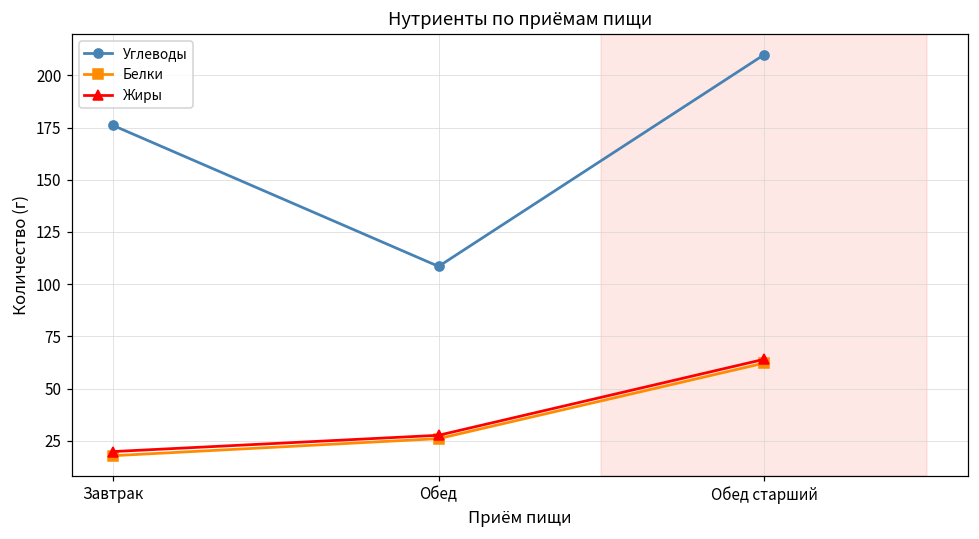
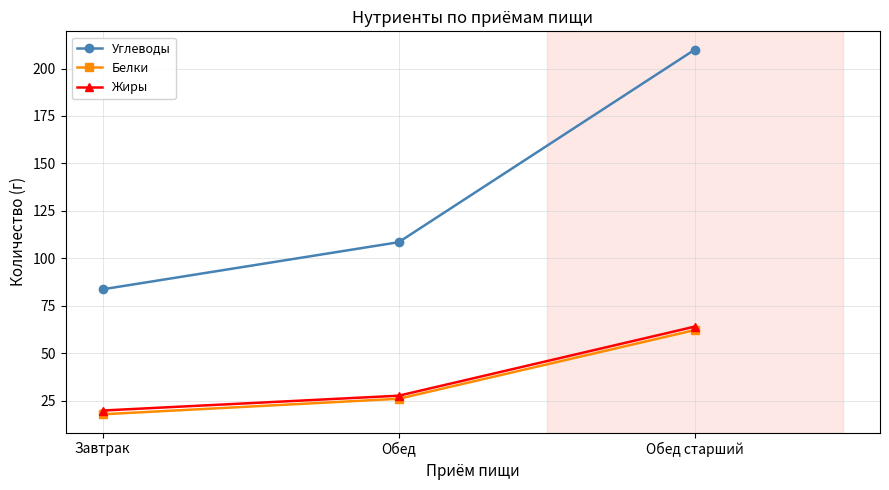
Углеводы, Завтрак: 176 -> 84
